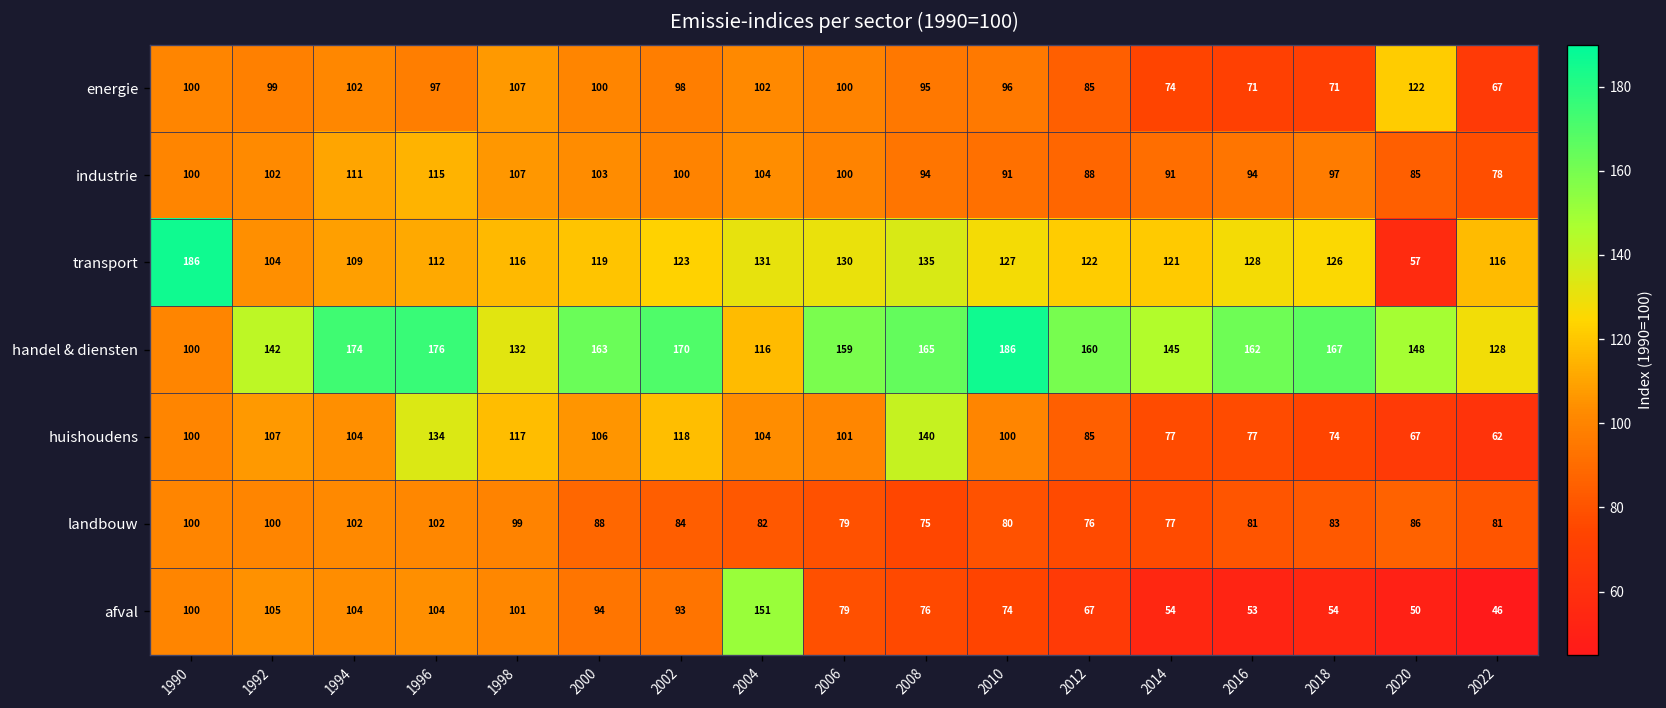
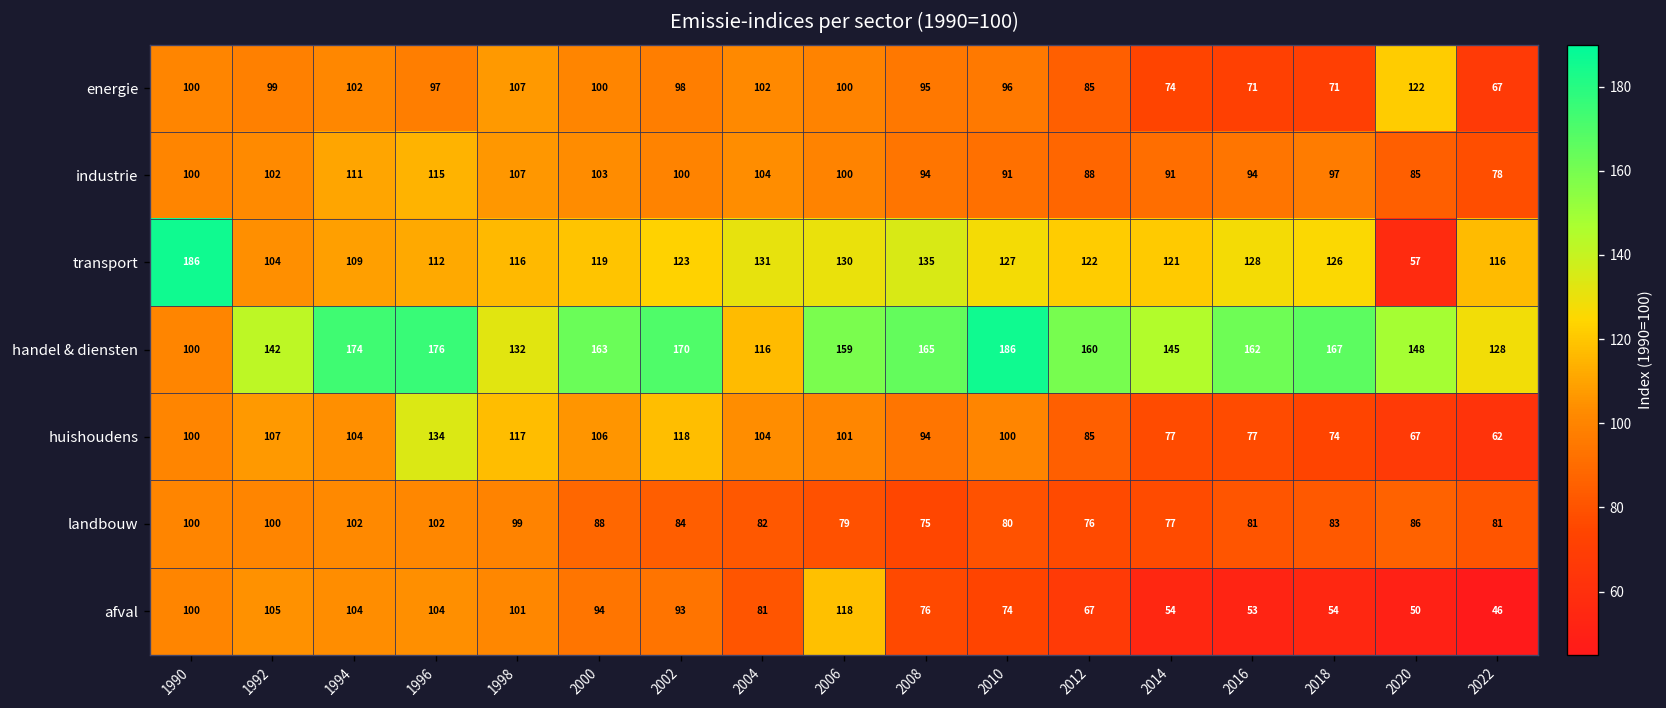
huishoudens, 2008: 140 -> 94
afval, 2004: 151 -> 81
afval, 2006: 79 -> 118
